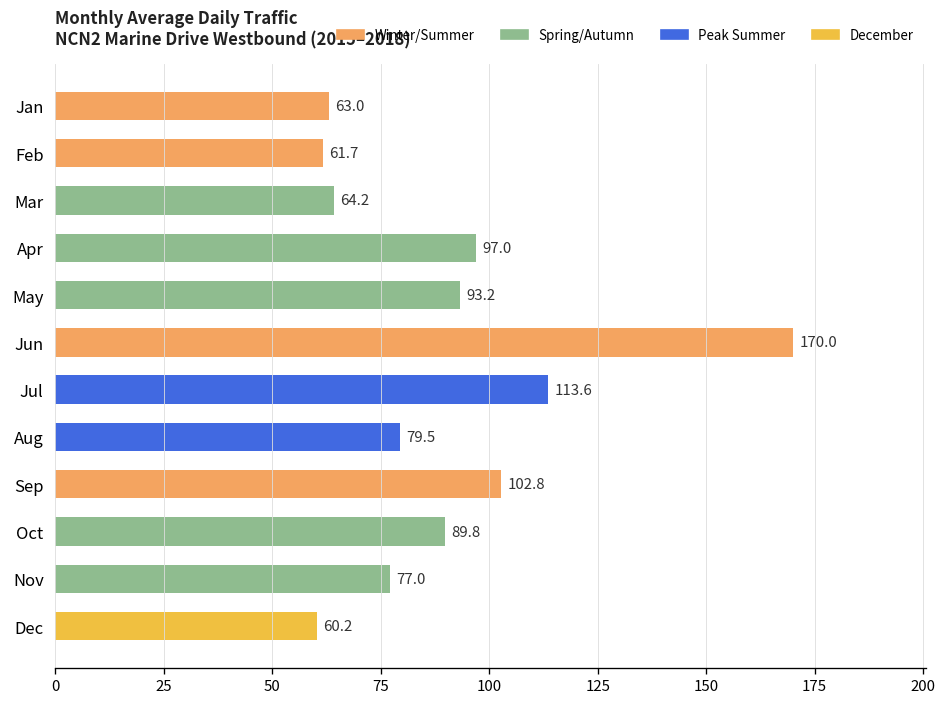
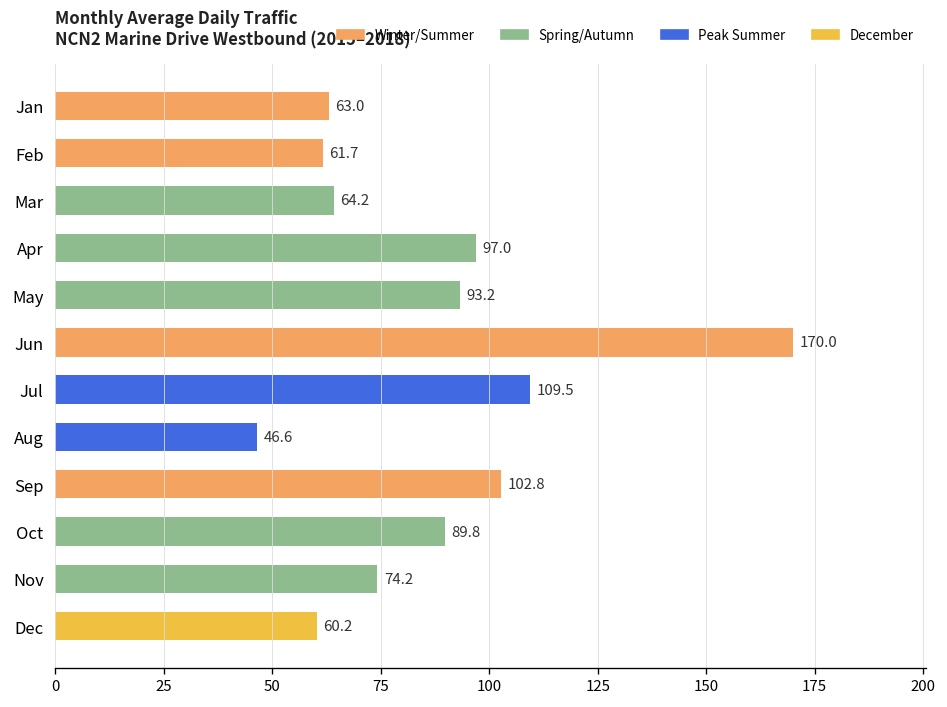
Jul: 113.6 -> 109.5
Aug: 79.5 -> 46.6
Nov: 77.0 -> 74.2
